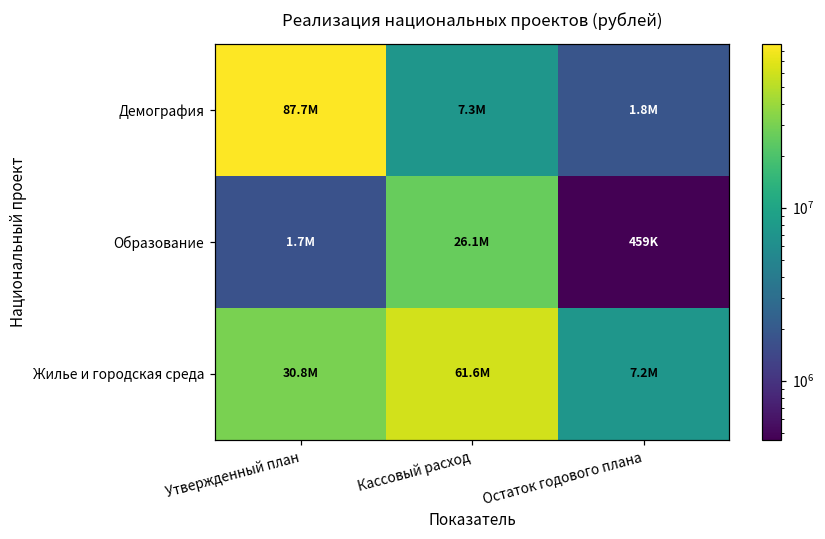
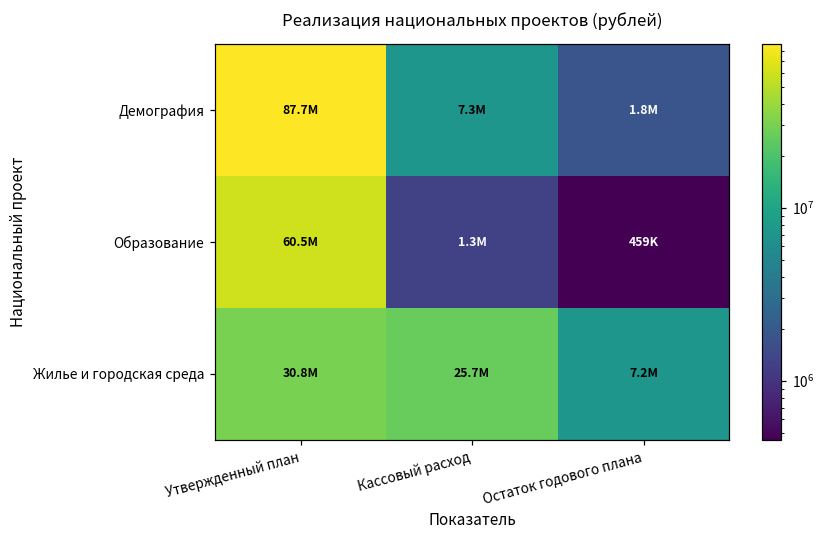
Образование, Утвержденный план: 1.7M -> 60.5M
Образование, Кассовый расход: 26.1M -> 1.3M
Жилье и городская среда, Кассовый расход: 61.6M -> 25.7M
